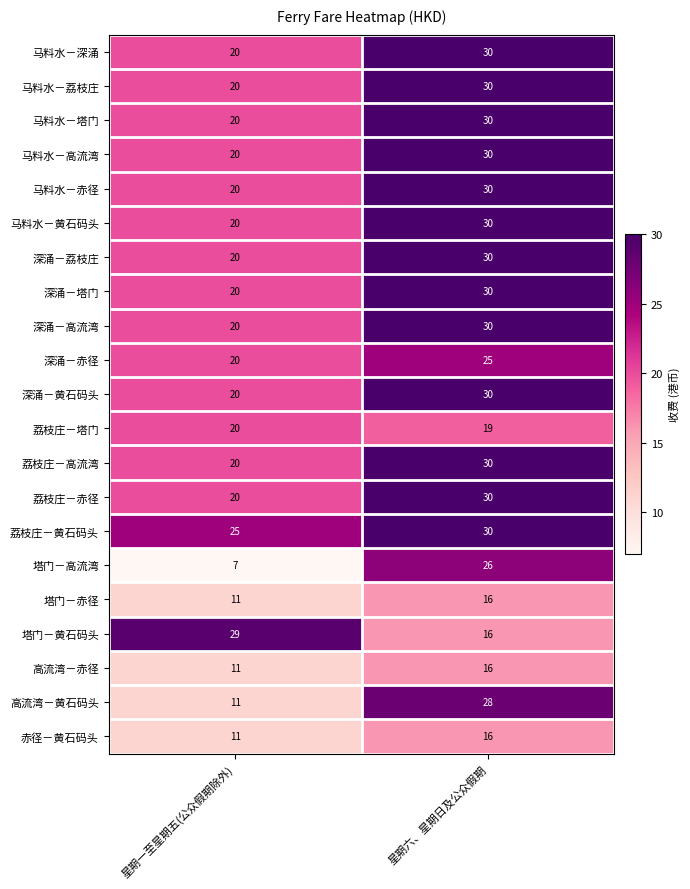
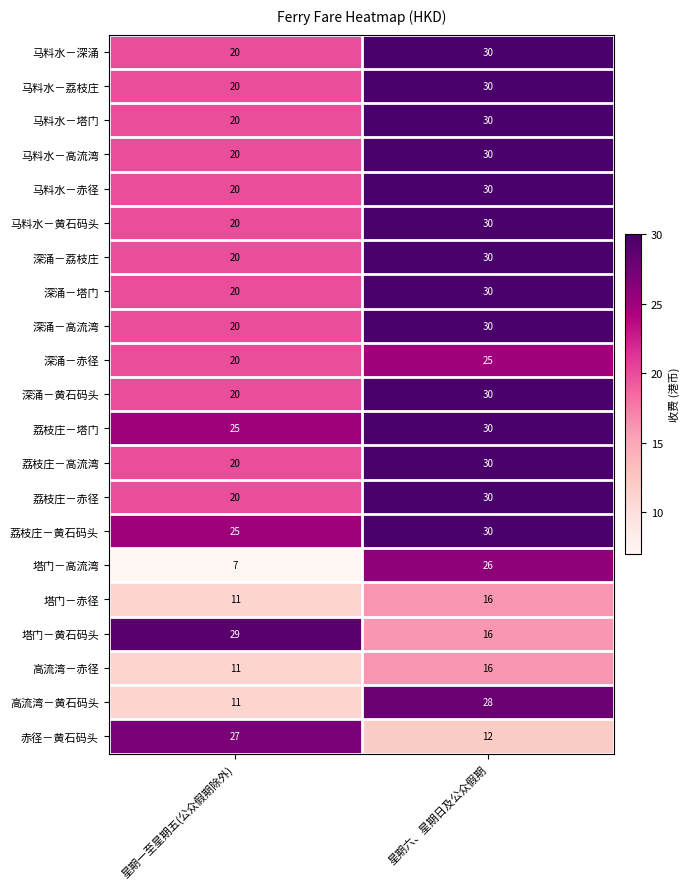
荔枝庄－塔门, 星期一至星期五(公众假期除外): 20 -> 25
荔枝庄－塔门, 星期六、星期日及公众假期: 19 -> 30
赤径－黄石码头, 星期一至星期五(公众假期除外): 11 -> 27
赤径－黄石码头, 星期六、星期日及公众假期: 16 -> 12
